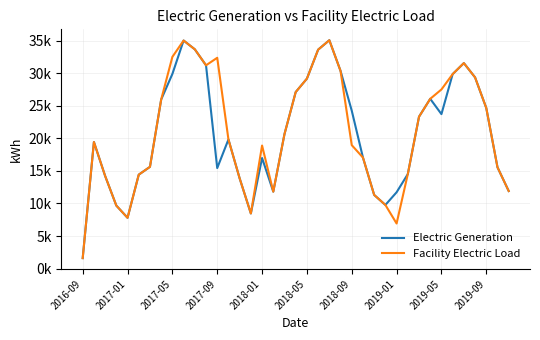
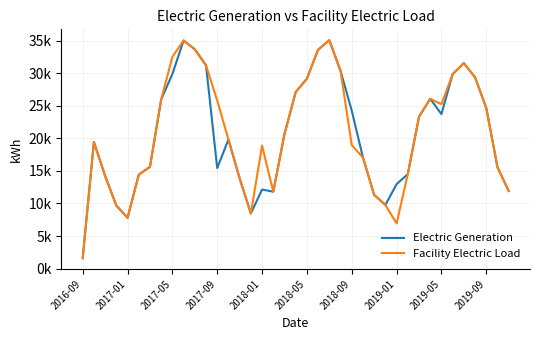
Facility Electric Load, 2017-09: 32000 -> 26000
Electric Generation, 2018-01: 17000 -> 12000
Electric Generation, 2019-01: 12000 -> 13000
Facility Electric Load, 2019-05: 27000 -> 25000
